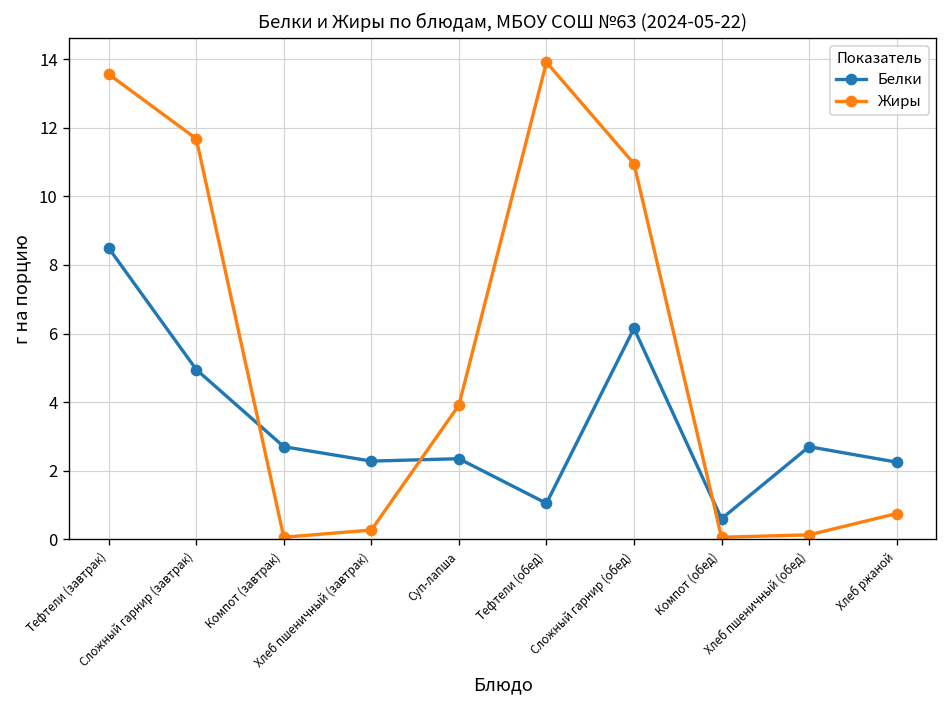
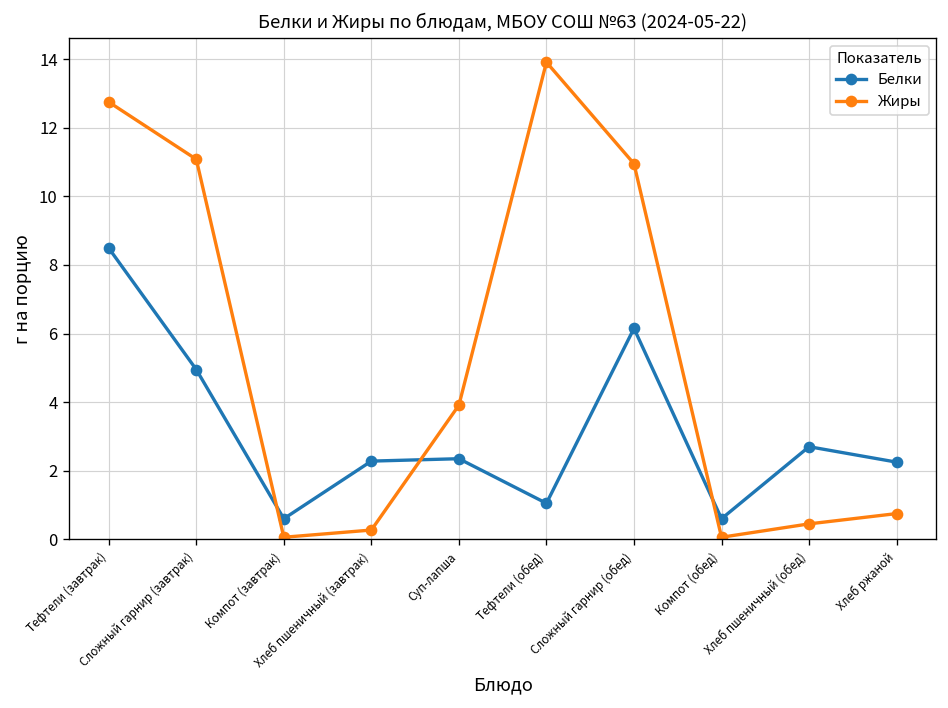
Жиры, Тефтели (завтрак): 13.6 -> 12.8
Жиры, Сложный гарнир (завтрак): 11.7 -> 11.1
Белки, Компот (завтрак): 2.7 -> 0.6
Жиры, Хлеб пшеничный (обед): 0.1 -> 0.5
